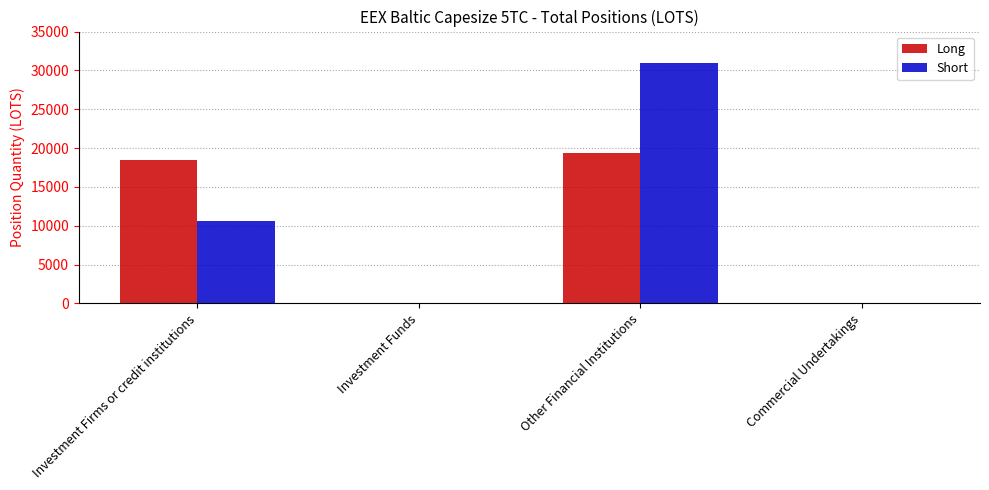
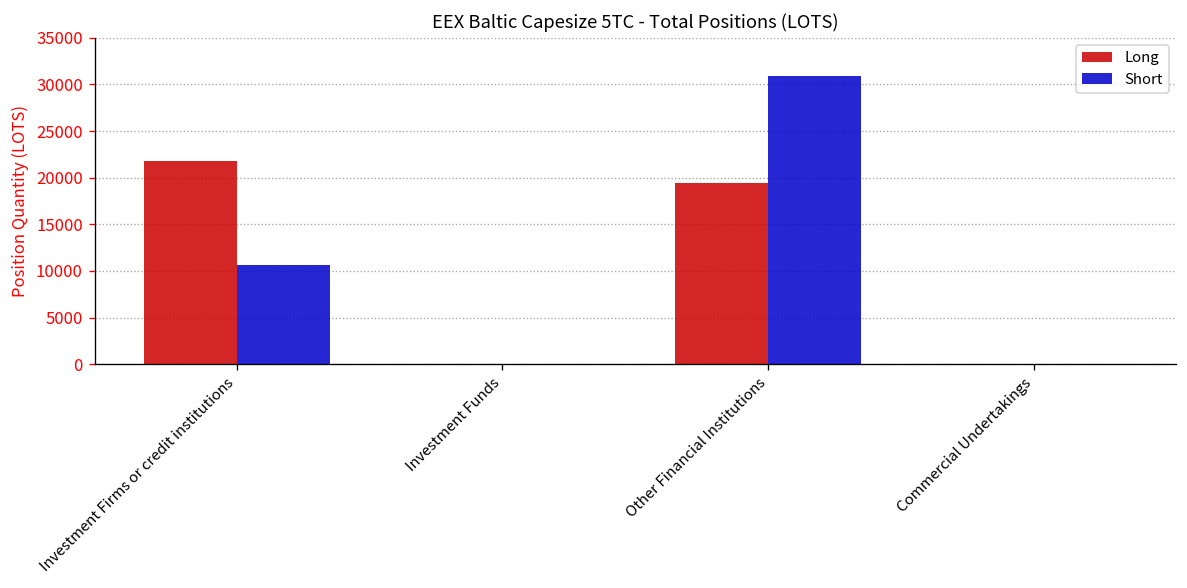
Long, Investment Firms or credit institutions: 19000 -> 22000
